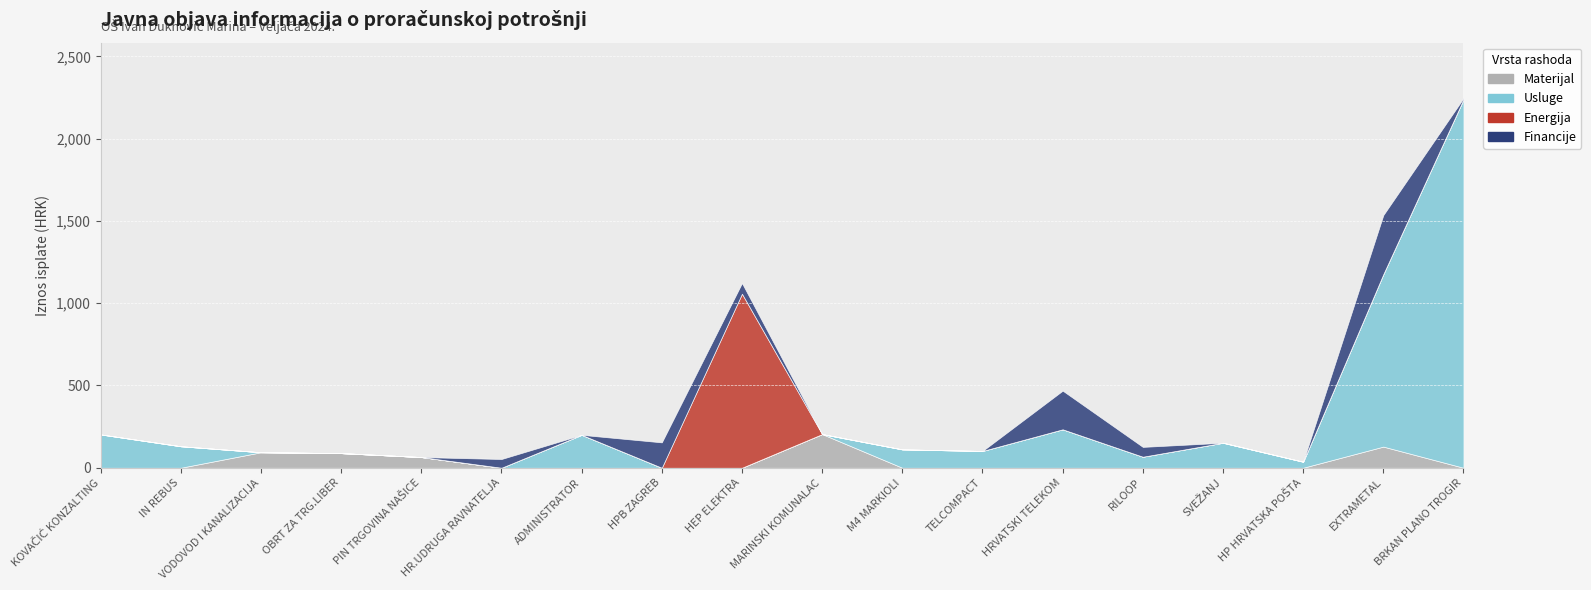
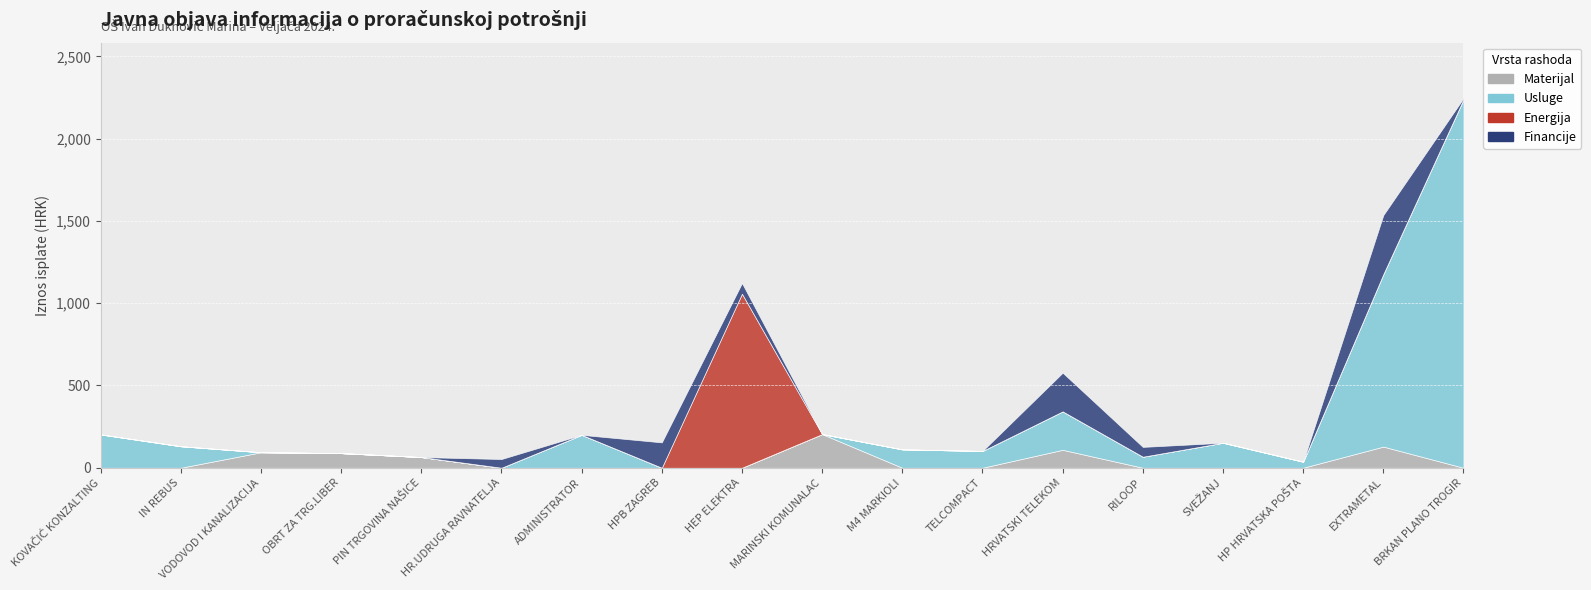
Materijal, HRVATSKI TELEKOM: 0 -> 110
